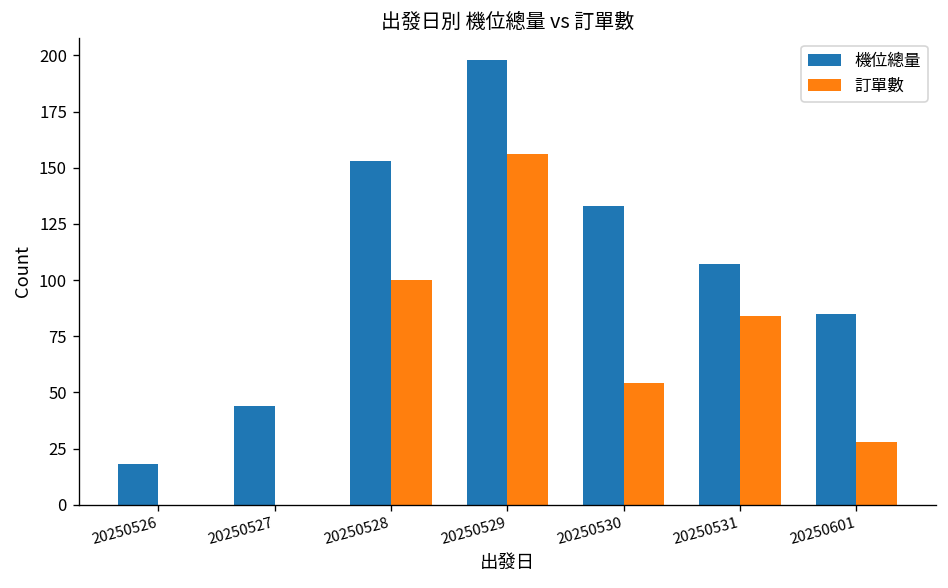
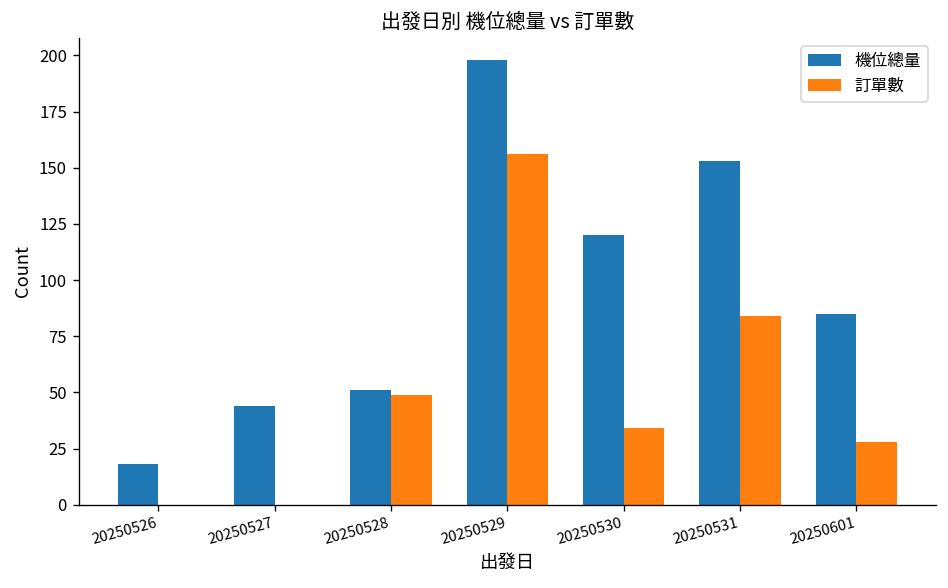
機位總量, 20250528: 153 -> 51
訂單數, 20250528: 100 -> 49
機位總量, 20250530: 133 -> 120
訂單數, 20250530: 54 -> 34
機位總量, 20250531: 107 -> 153
